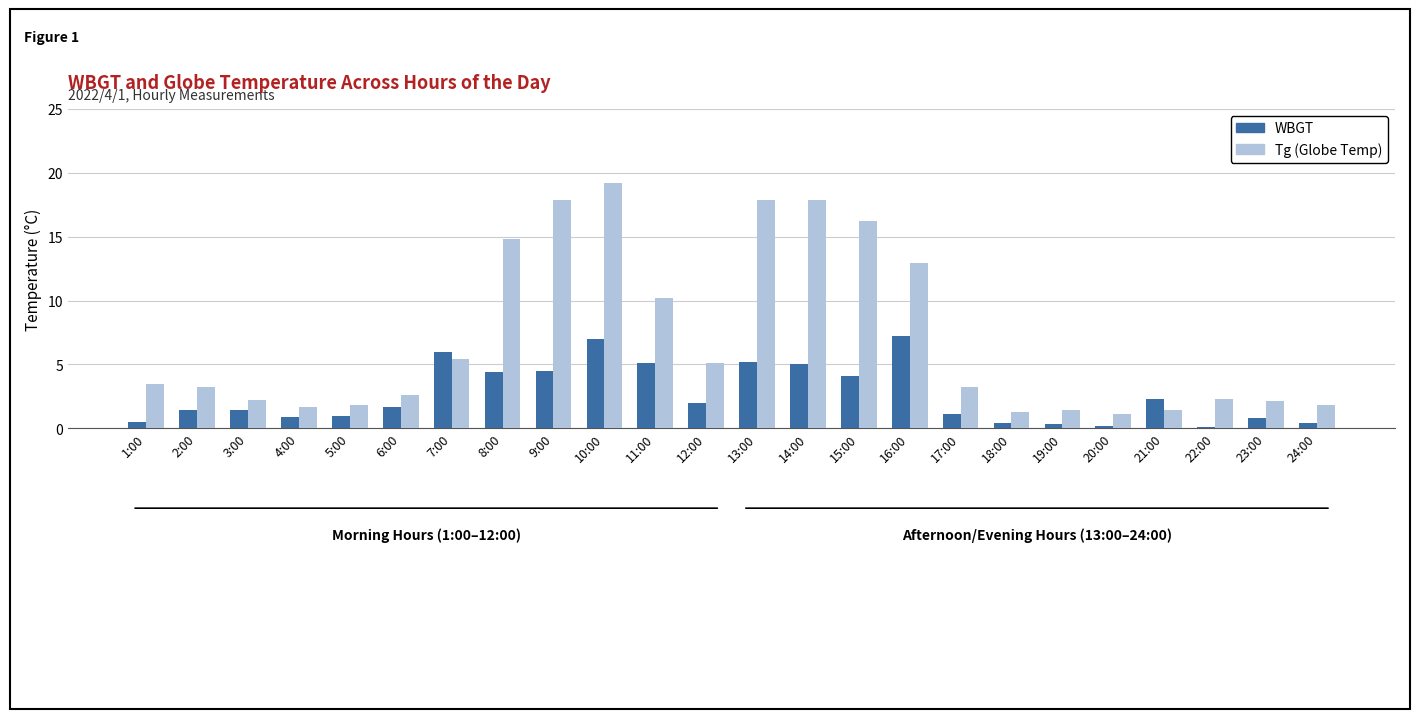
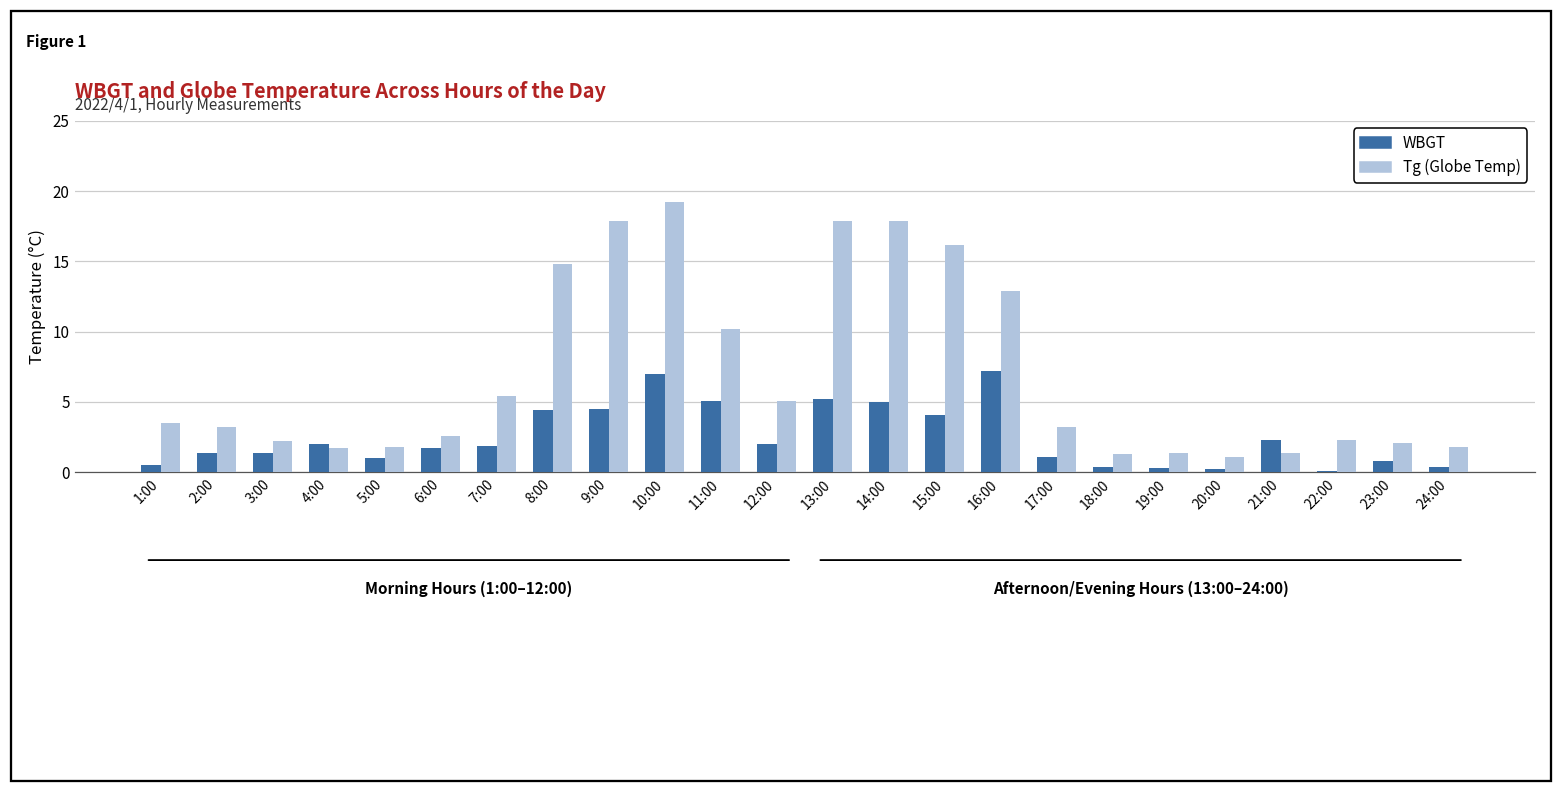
WBGT, 4:00: 0.9 -> 2.0
WBGT, 7:00: 6.0 -> 1.9
